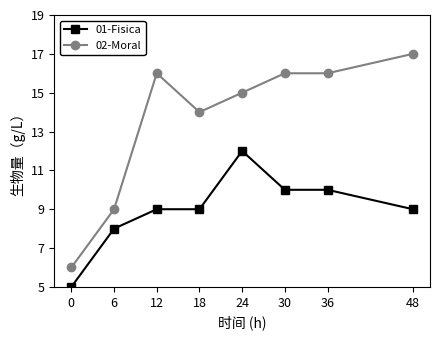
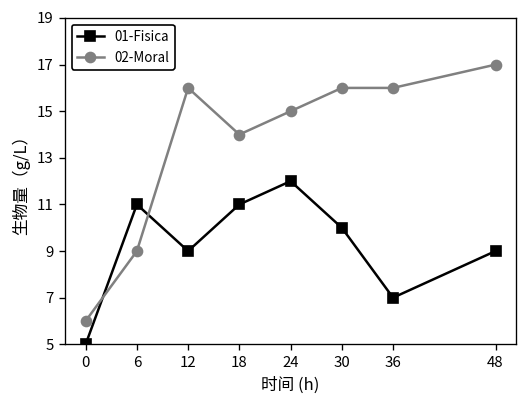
01-Fisica, 6: 8 -> 11
01-Fisica, 18: 9 -> 11
01-Fisica, 36: 10 -> 7
